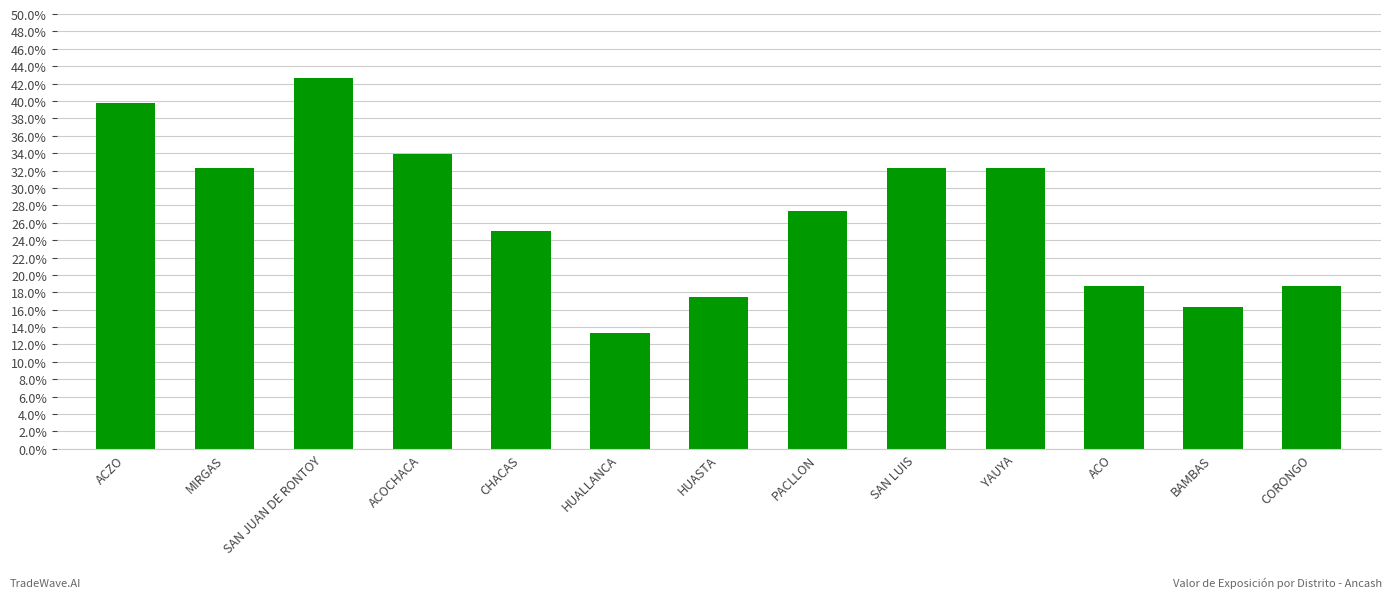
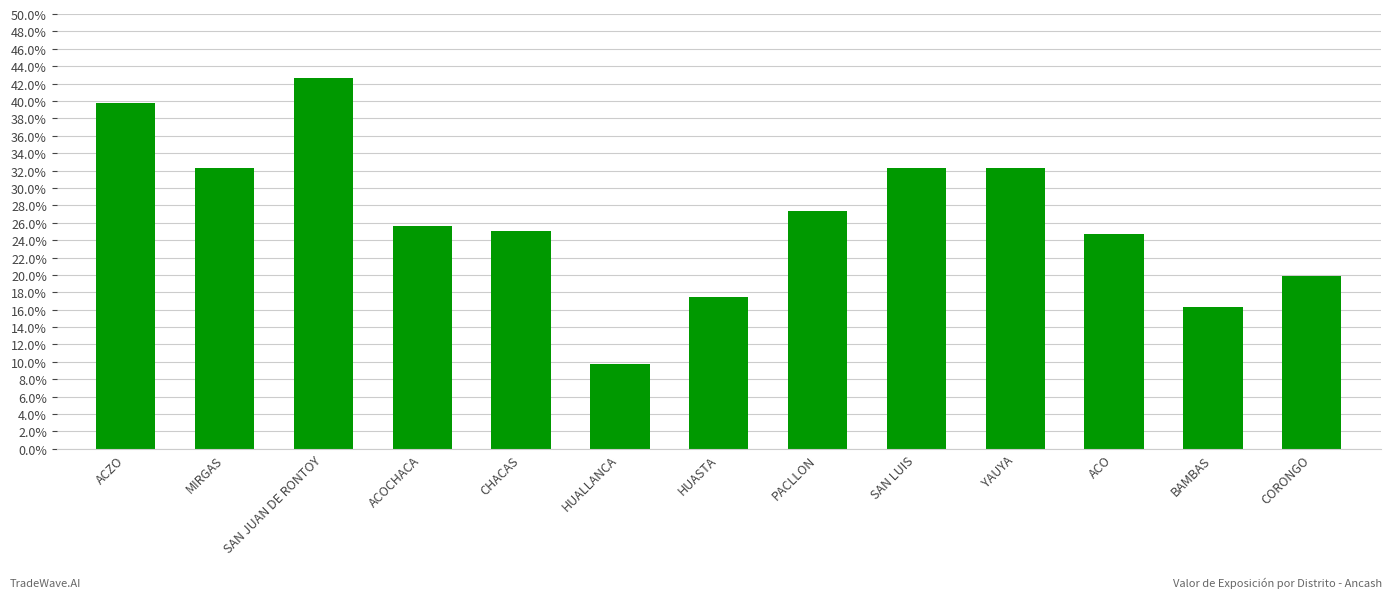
ACOCHACA: 34% -> 26%
HUALLANCA: 13% -> 10%
ACO: 19% -> 25%
CORONGO: 19% -> 20%
